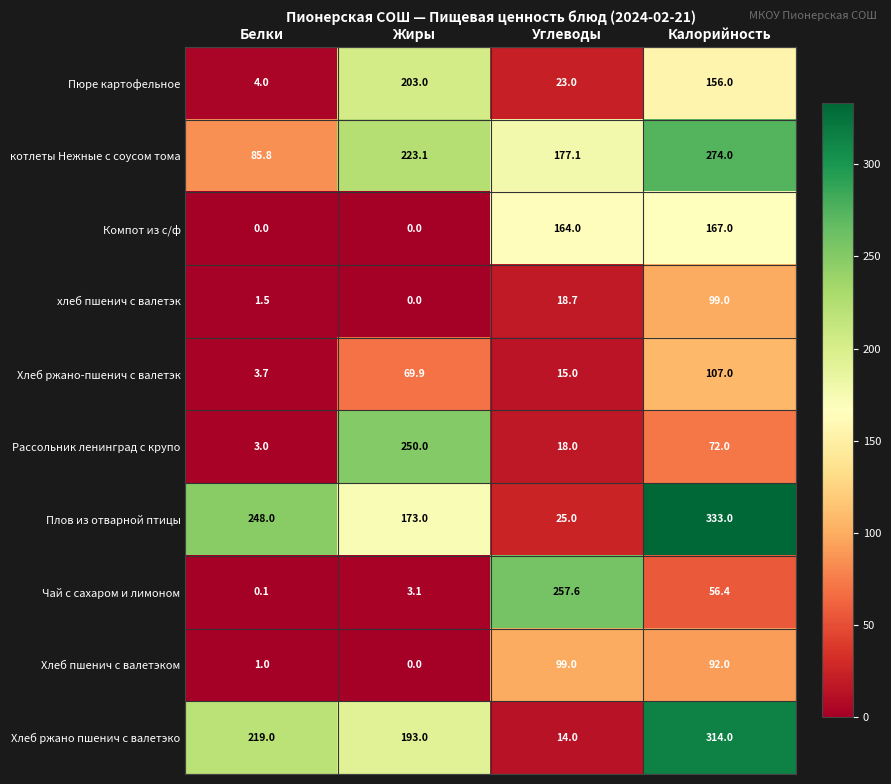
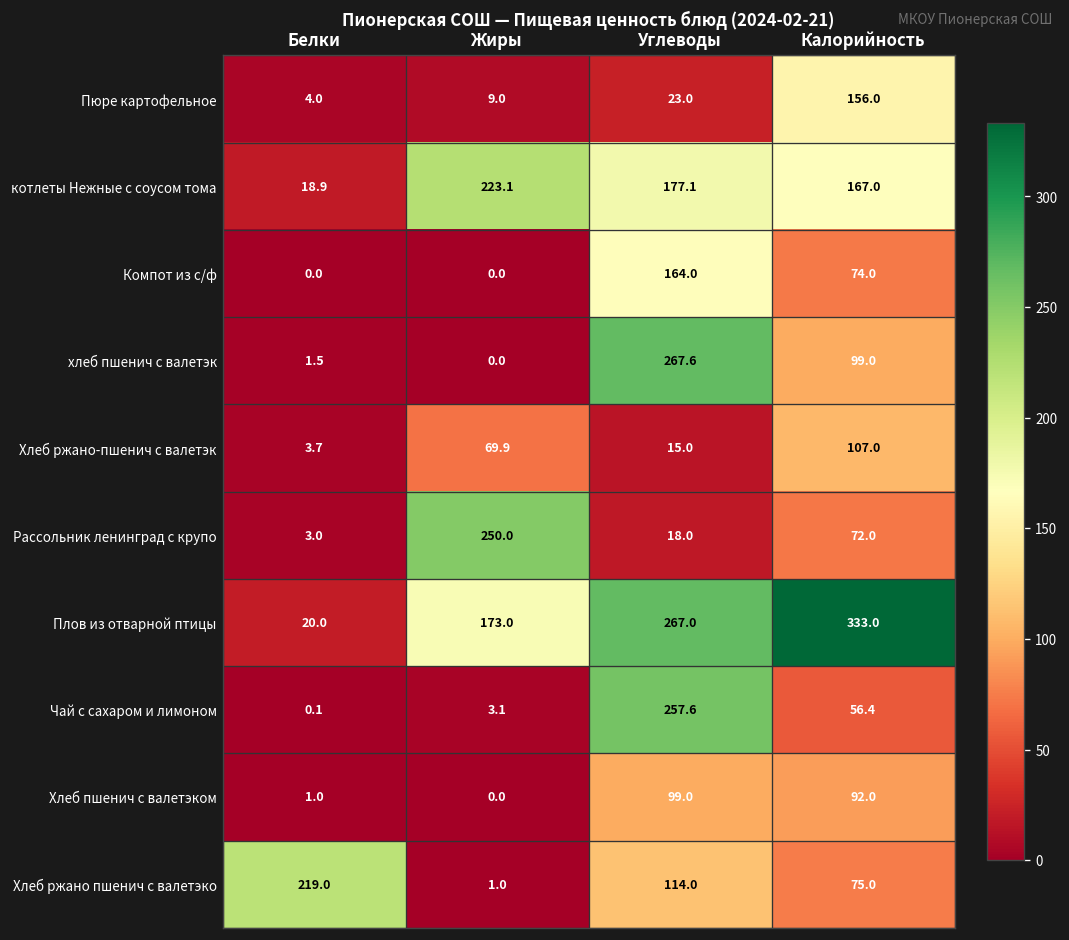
Пюре картофельное, Жиры: 203.0 -> 9.0
котлеты Нежные с соусом тома, Белки: 85.8 -> 18.9
котлеты Нежные с соусом тома, Калорийность: 274.0 -> 167.0
Компот из с/ф, Калорийность: 167.0 -> 74.0
хлеб пшенич с валетэк, Углеводы: 18.7 -> 267.6
Плов из отварной птицы, Белки: 248.0 -> 20.0
Плов из отварной птицы, Углеводы: 25.0 -> 267.0
Хлеб ржано пшенич с валетэко, Жиры: 193.0 -> 1.0
Хлеб ржано пшенич с валетэко, Углеводы: 14.0 -> 114.0
Хлеб ржано пшенич с валетэко, Калорийность: 314.0 -> 75.0
